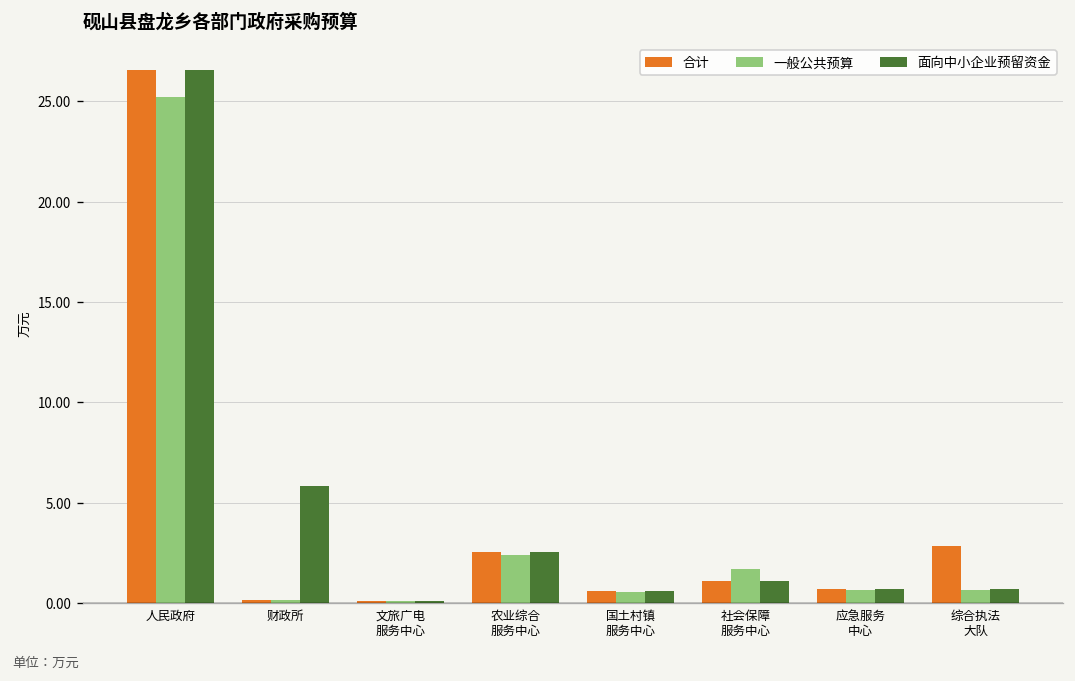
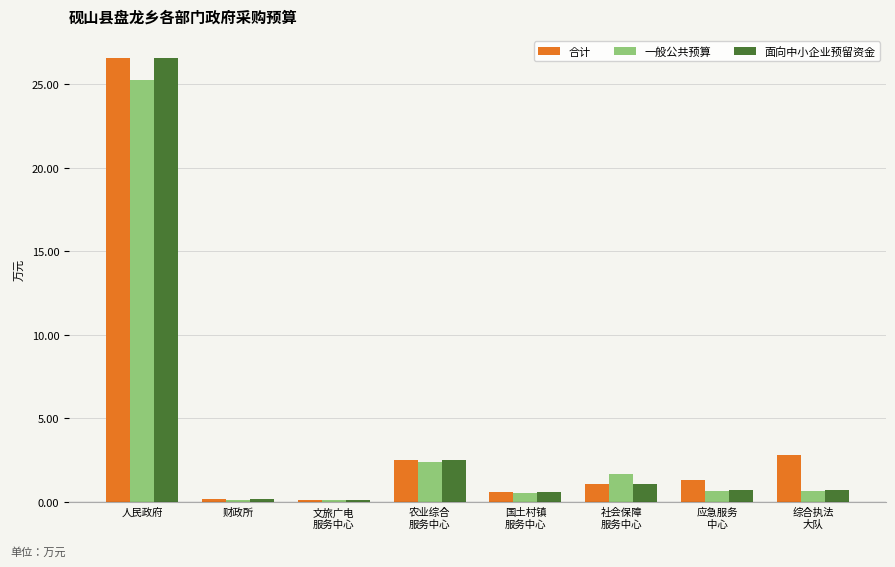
面向中小企业预留资金, 财政所: 5.8 -> 0.2
合计, 应急服务 中心: 0.7 -> 1.3
